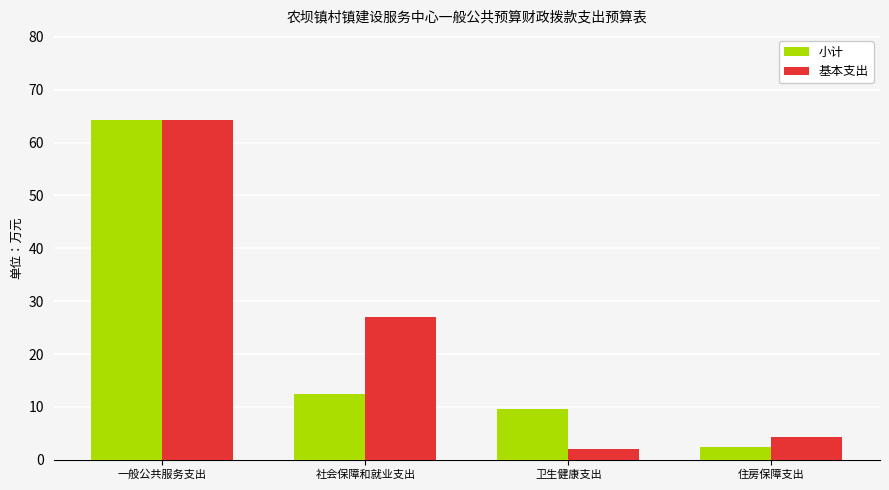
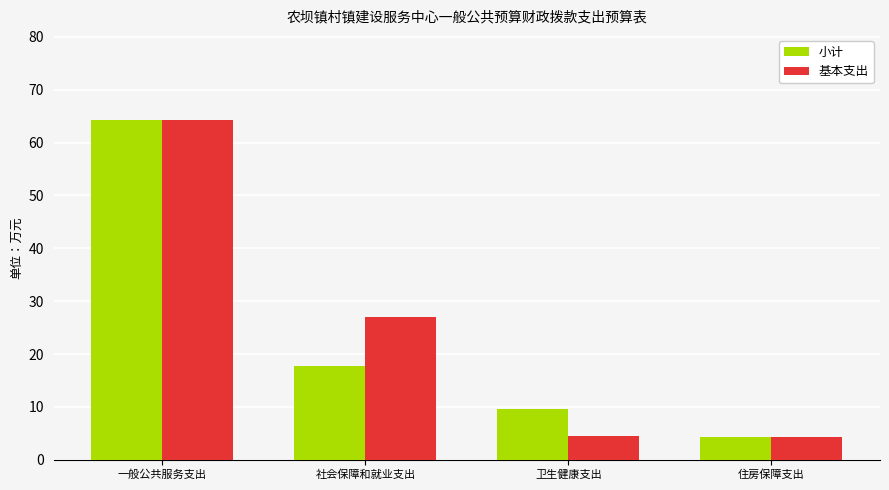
小计, 社会保障和就业支出: 12 -> 18
基本支出, 卫生健康支出: 2 -> 4
小计, 住房保障支出: 2 -> 4
